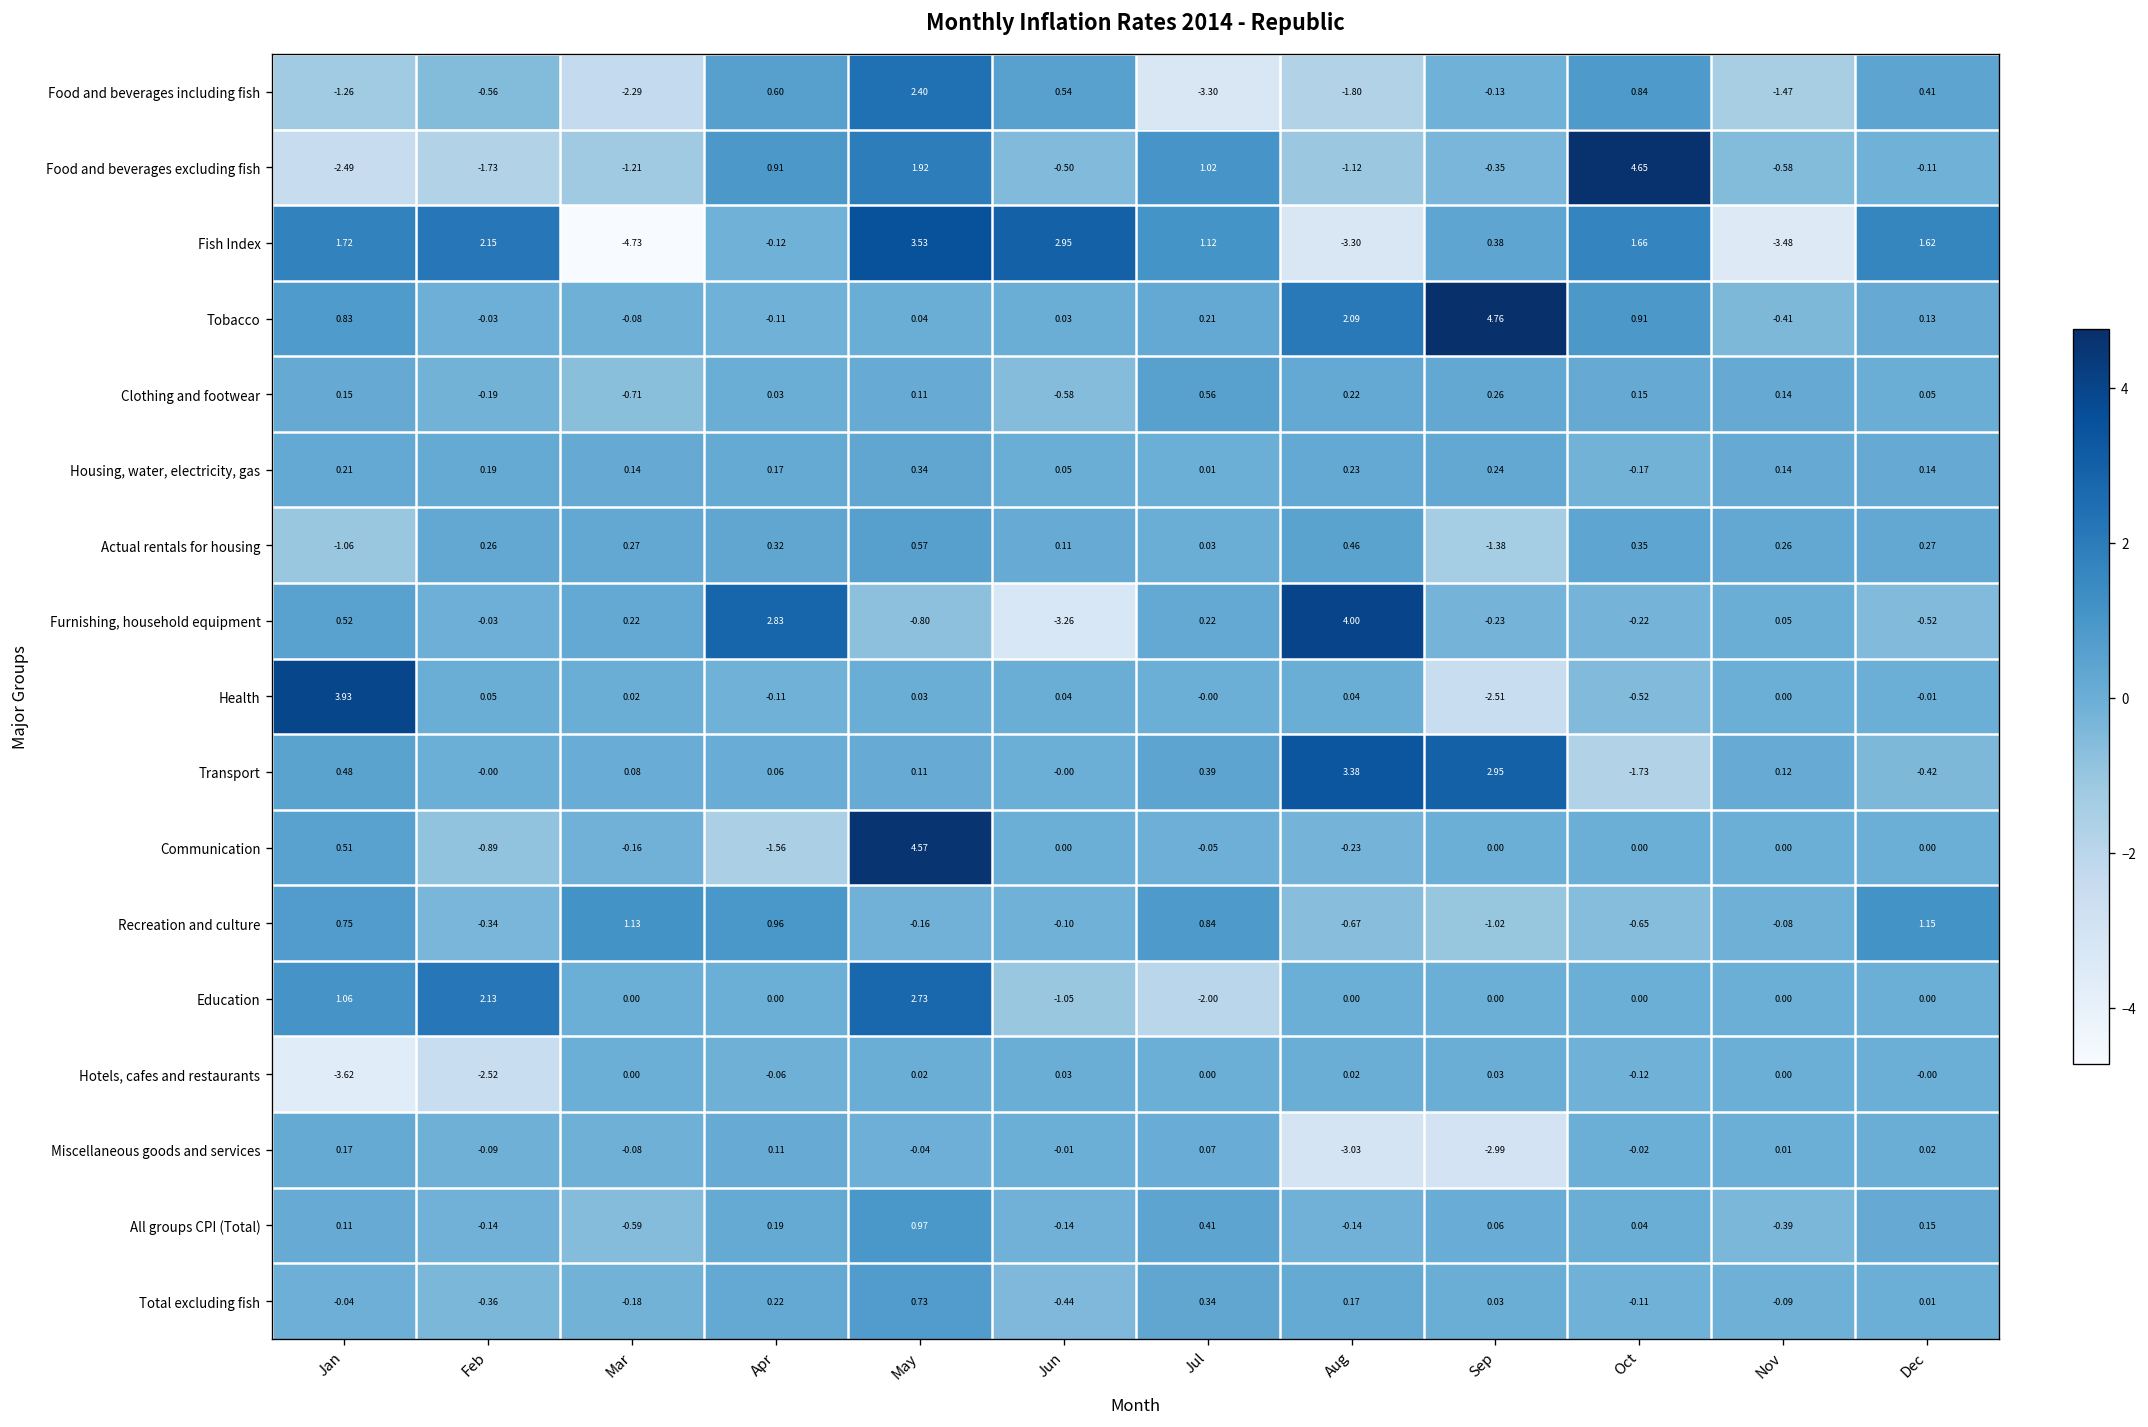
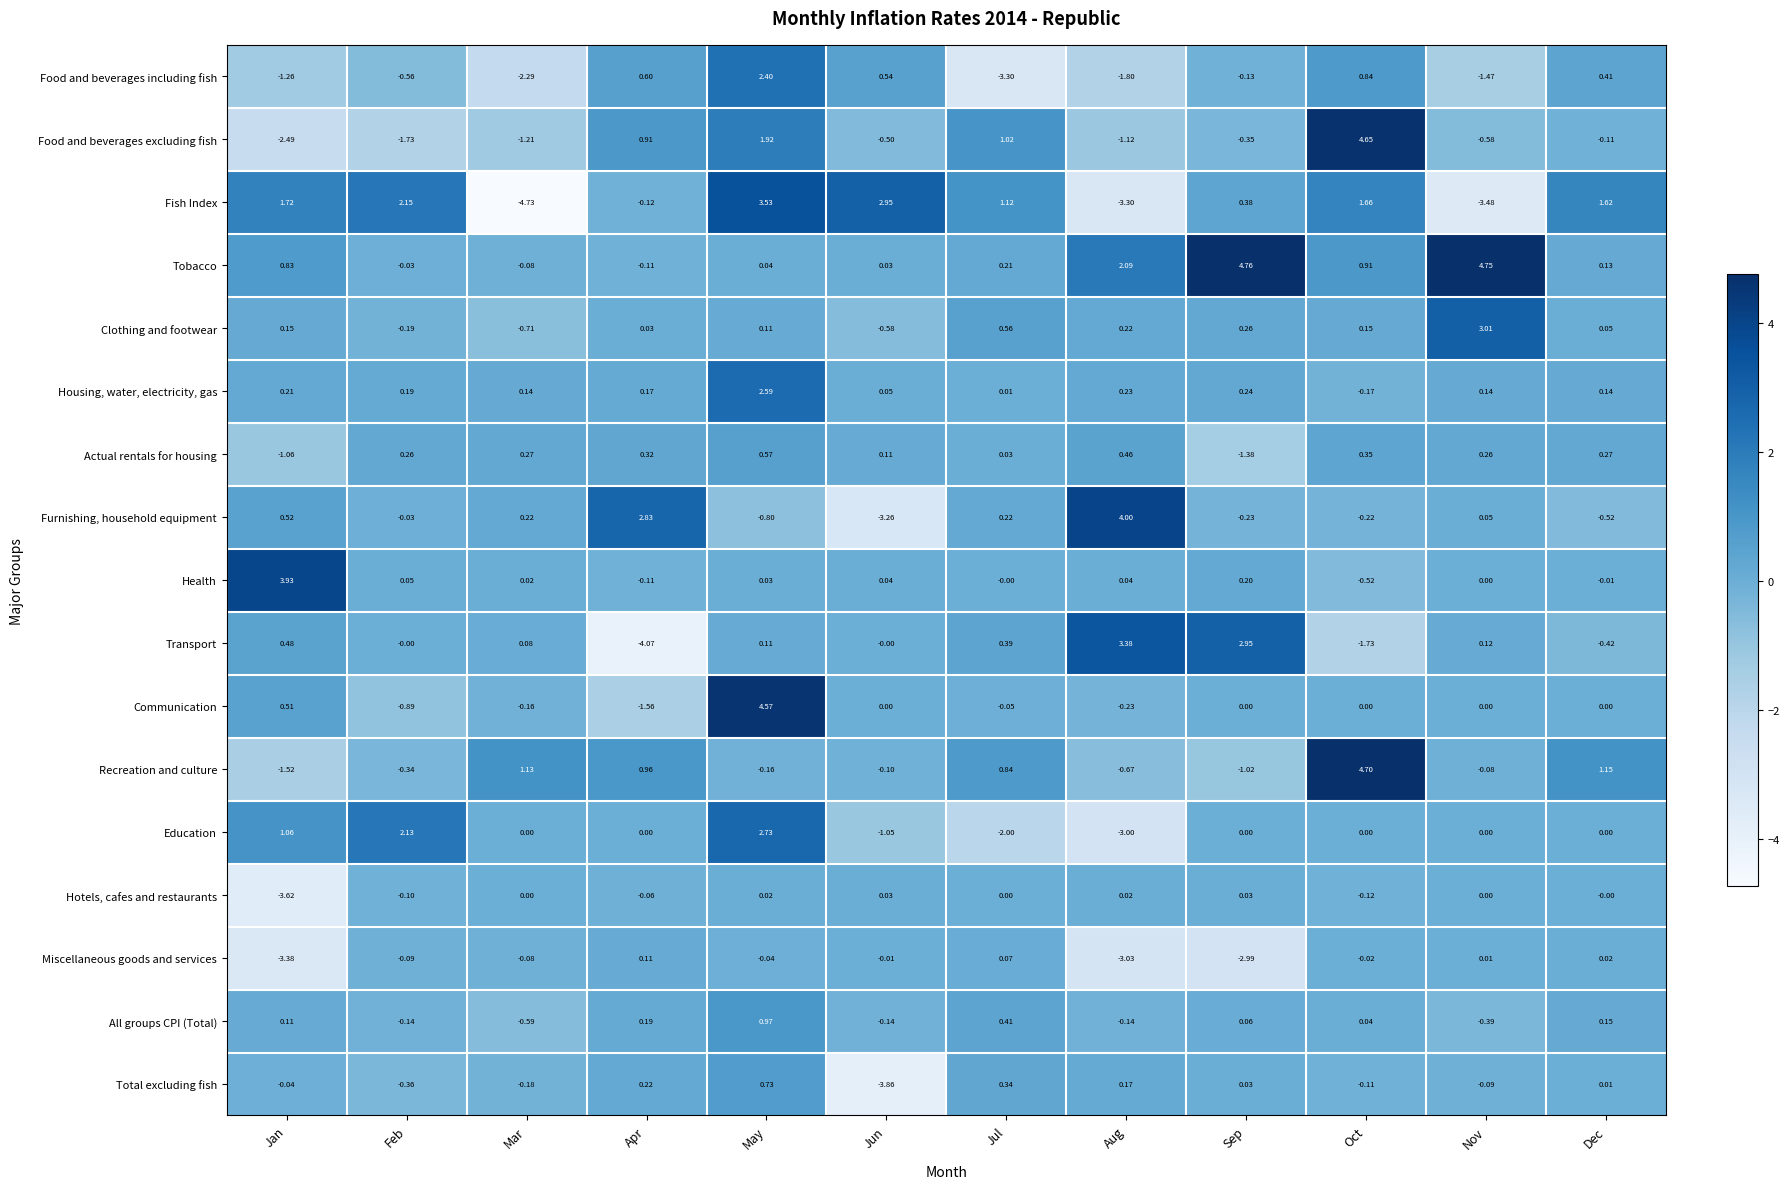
Tobacco, Nov: -0.41 -> 4.75
Clothing and footwear, Nov: 0.14 -> 3.01
Housing, water, electricity, gas, May: 0.34 -> 2.59
Health, Sep: -2.51 -> 0.20
Transport, Apr: 0.06 -> -4.07
Recreation and culture, Jan: 0.75 -> -1.52
Recreation and culture, Oct: -0.65 -> 4.70
Education, Aug: 0.00 -> -3.00
Hotels, cafes and restaurants, Feb: -2.52 -> -0.10
Miscellaneous goods and services, Jan: 0.17 -> -3.38
Total excluding fish, Jun: -0.44 -> -3.86
